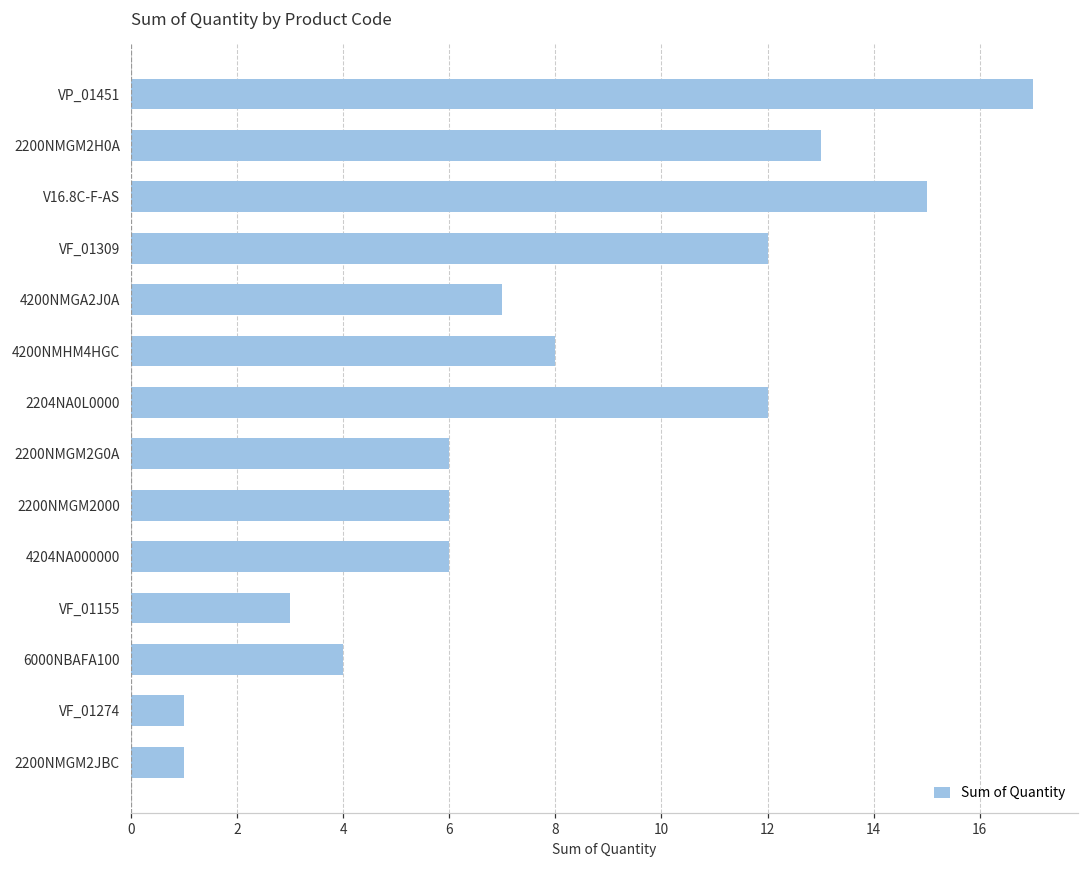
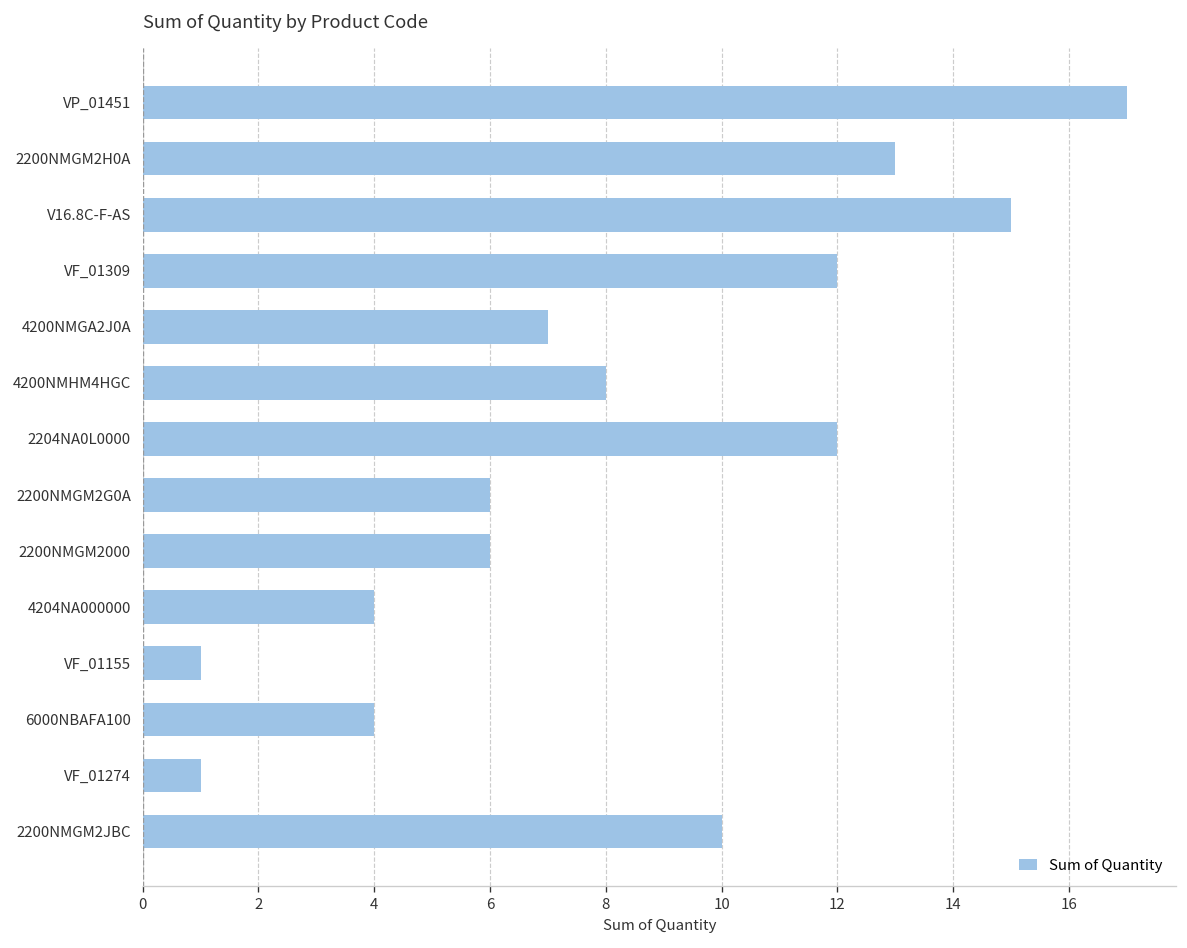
4204NA000000: 6 -> 4
VF_01155: 3 -> 1
2200NMGM2JBC: 1 -> 10
